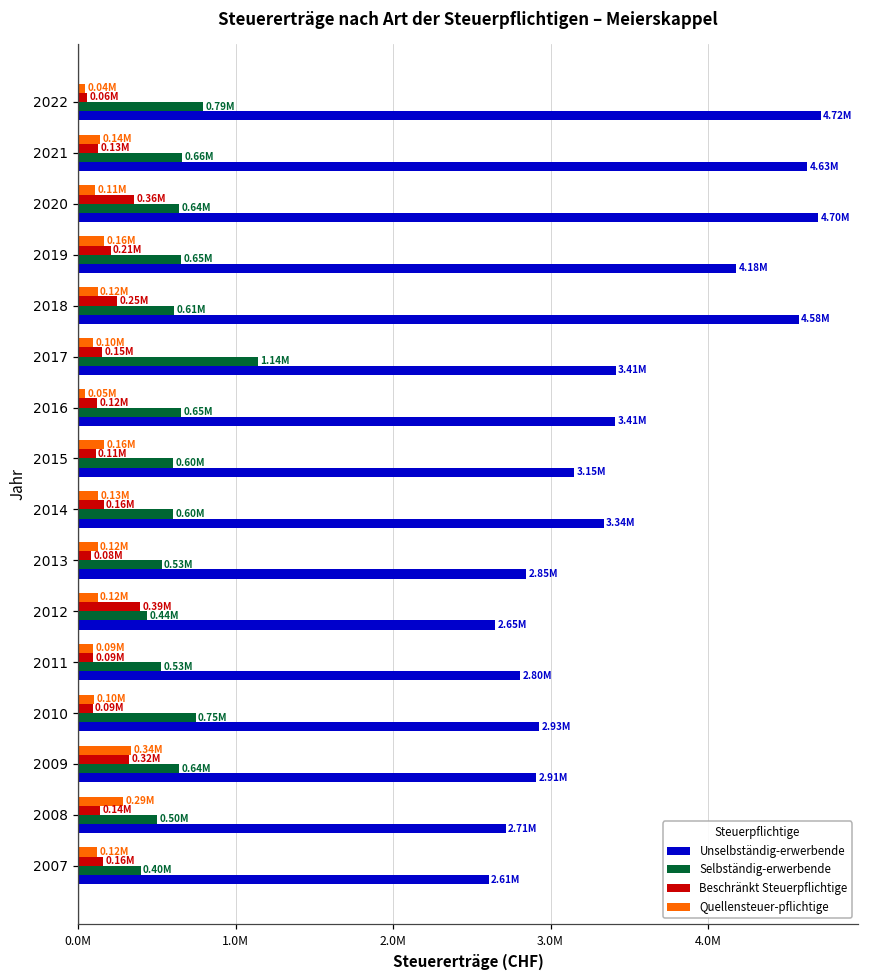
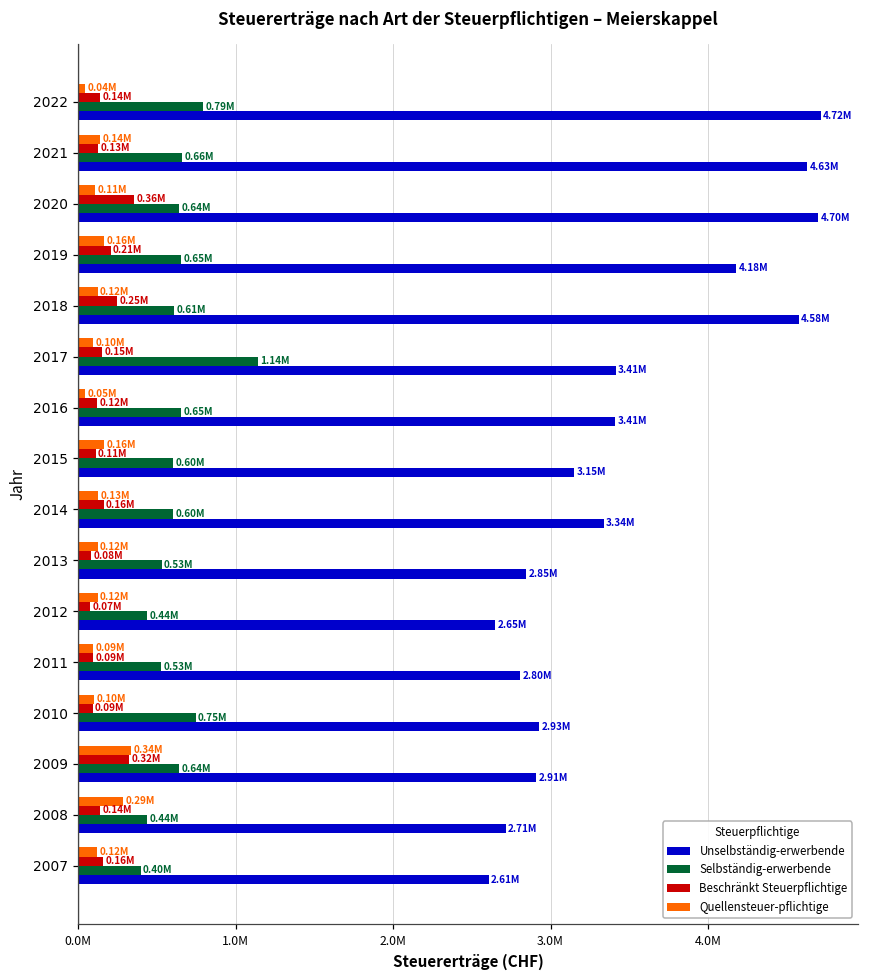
Beschränkt Steuerpflichtige, 2022: 0.06M -> 0.14M
Beschränkt Steuerpflichtige, 2012: 0.39M -> 0.07M
Selbständig-erwerbende, 2008: 0.50M -> 0.44M
